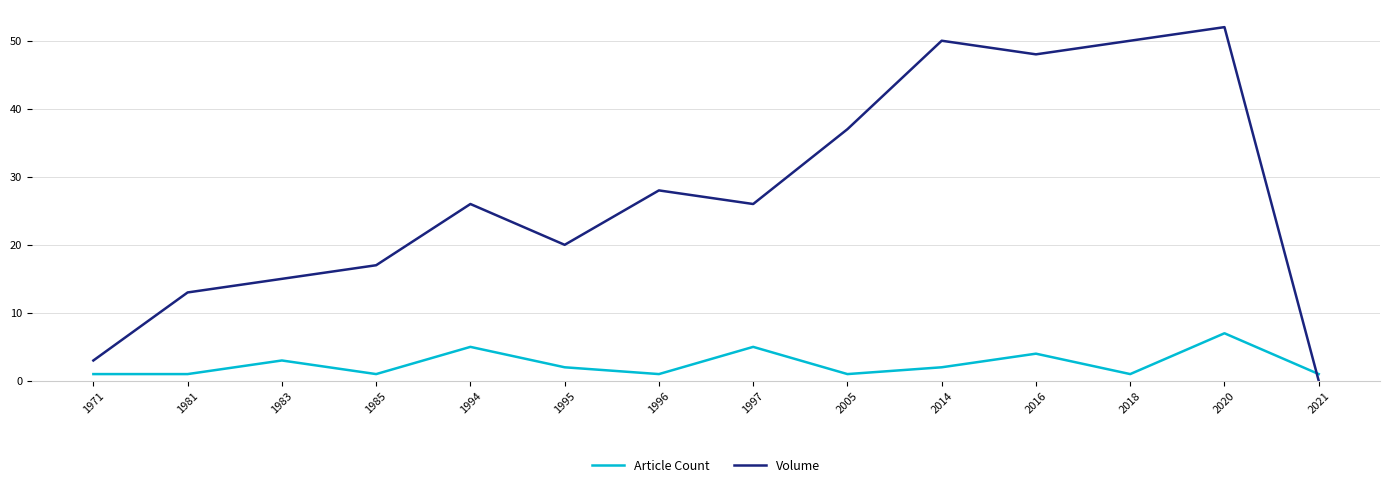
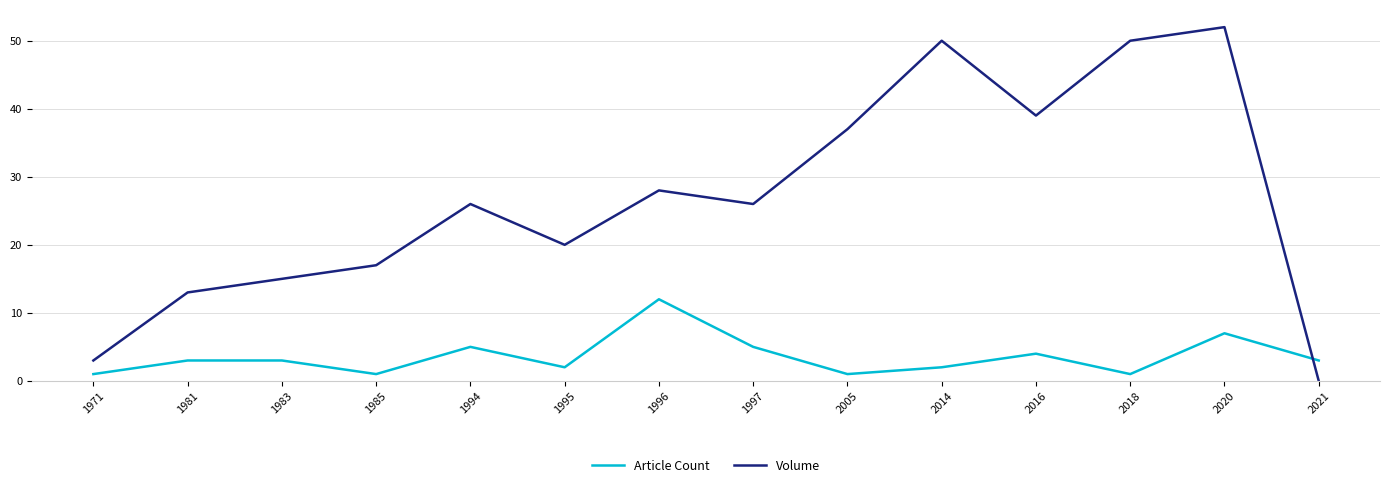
Article Count, 1981: 1 -> 3
Article Count, 1996: 1 -> 12
Volume, 2016: 48 -> 39
Article Count, 2021: 1 -> 3
